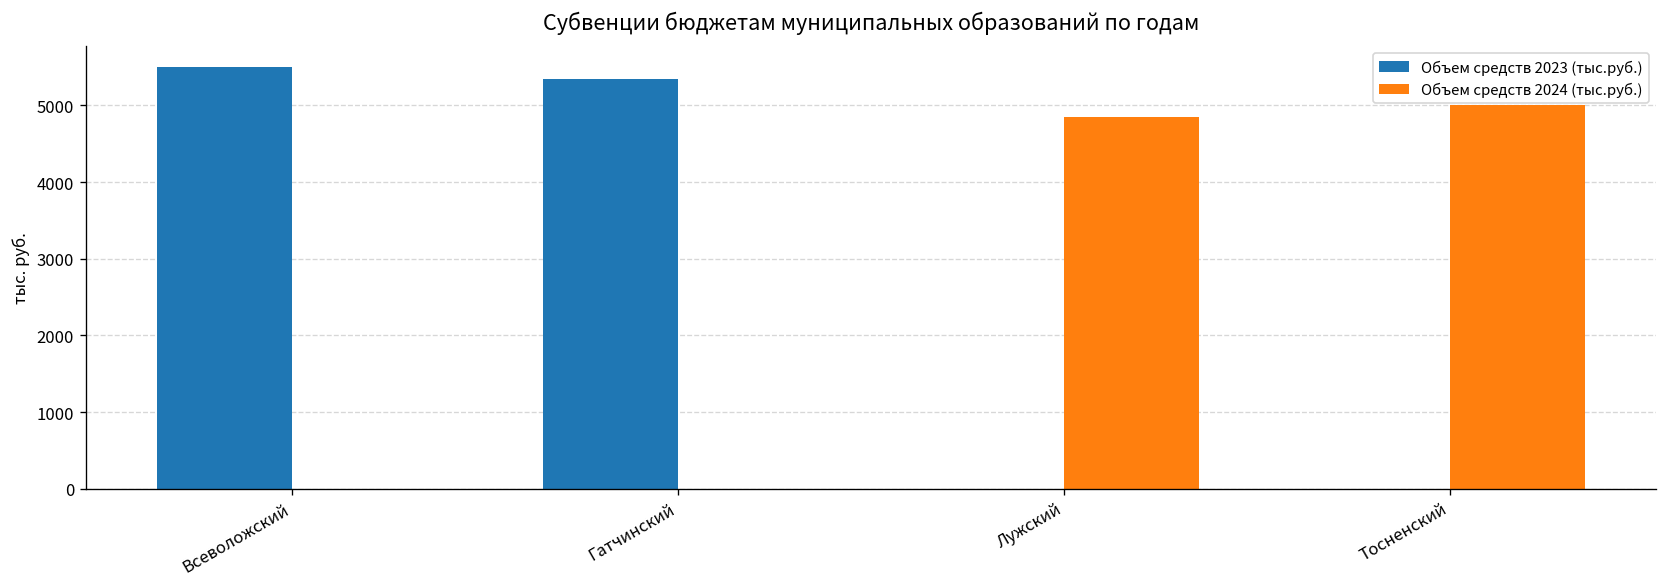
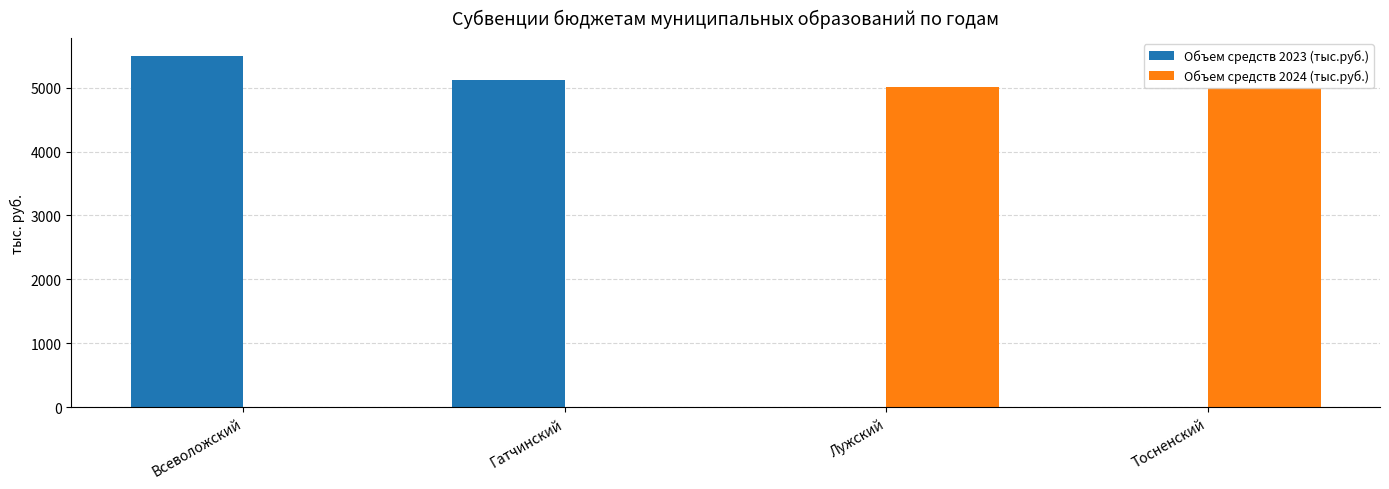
Объем средств 2023 (тыс.руб.), Гатчинский: 5300 -> 5100
Объем средств 2024 (тыс.руб.), Лужский: 4800 -> 5000
